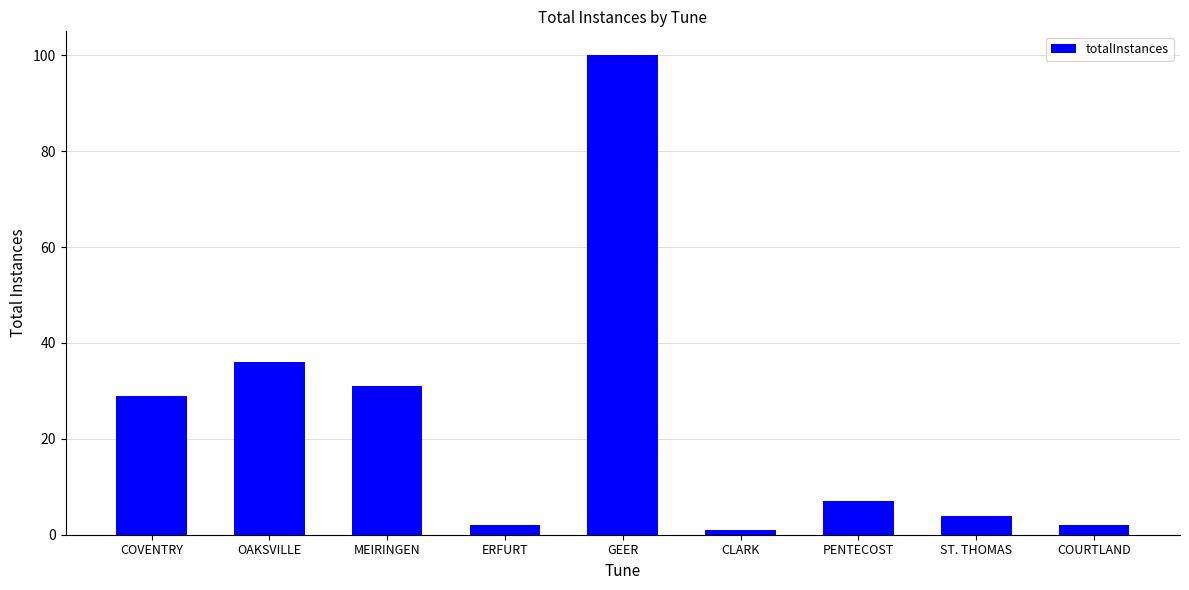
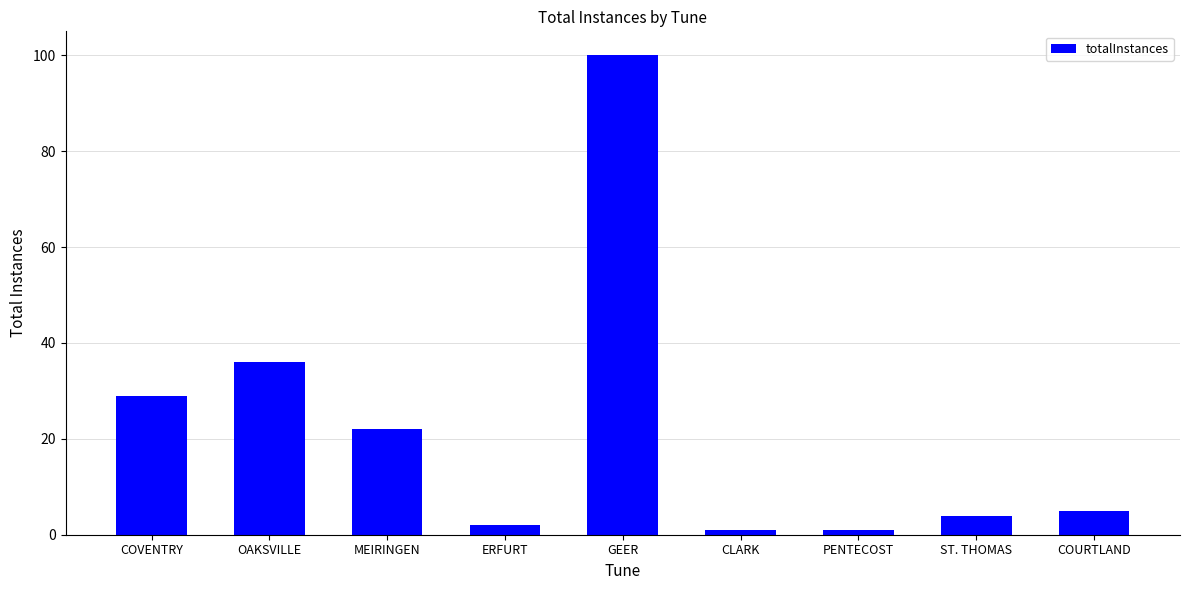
MEIRINGEN: 31 -> 22
PENTECOST: 7 -> 1
COURTLAND: 2 -> 5
